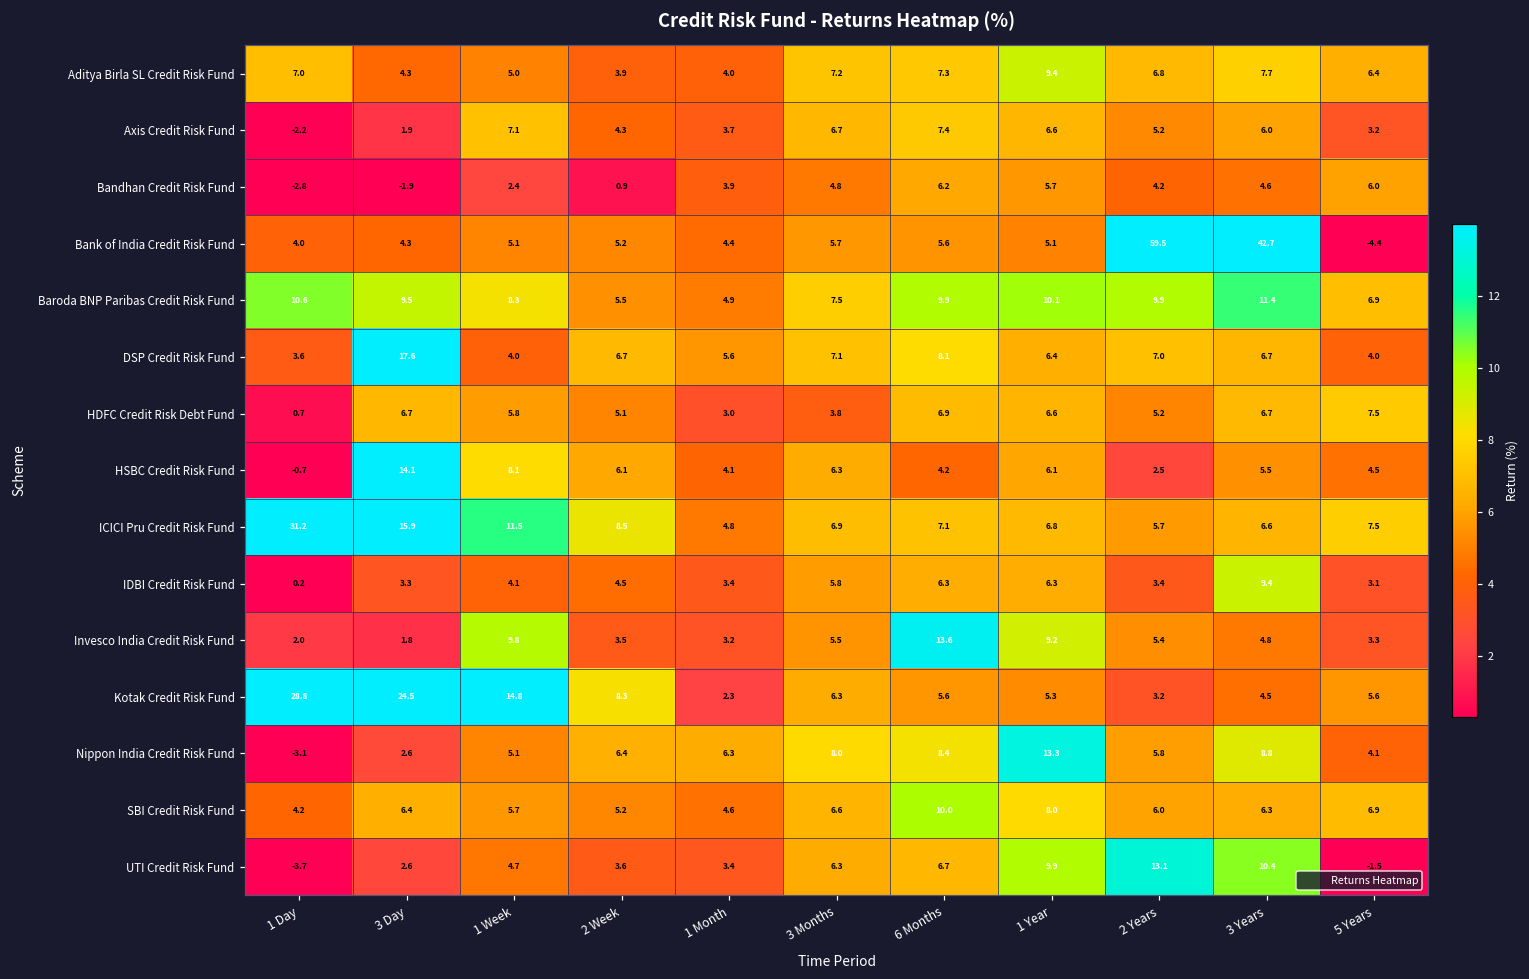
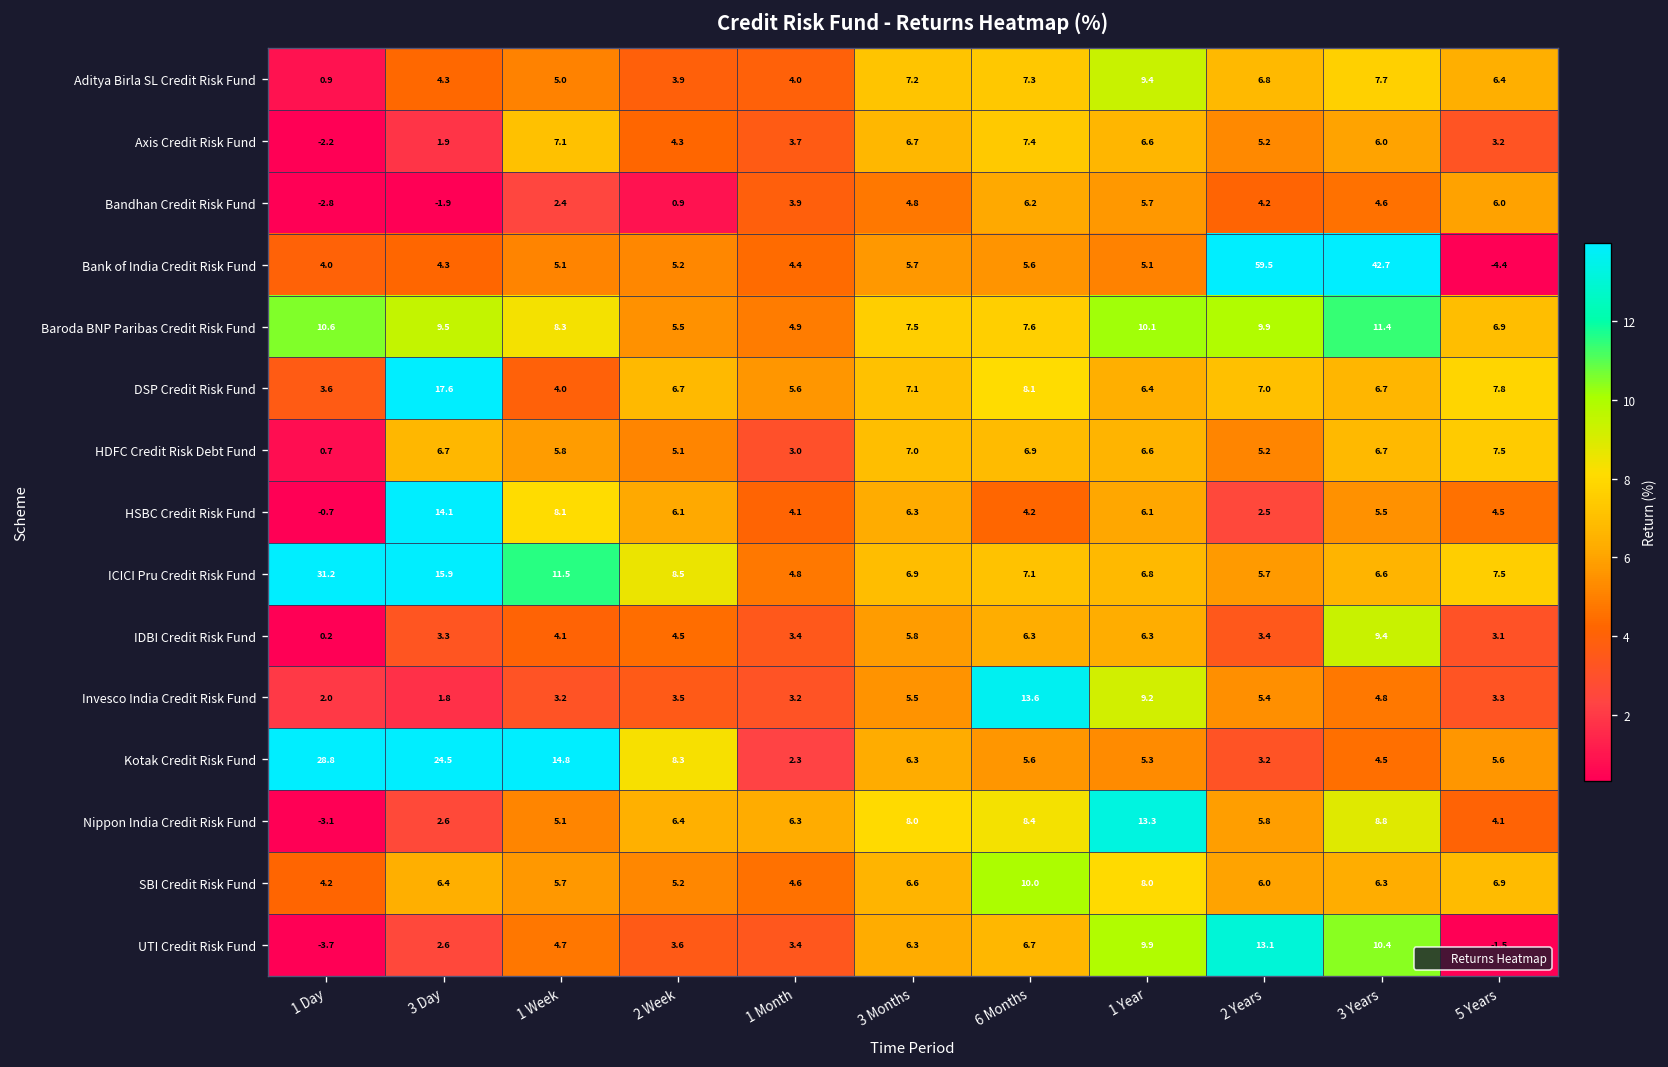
Aditya Birla SL Credit Risk Fund, 1 Day: 7.0 -> 0.9
Baroda BNP Paribas Credit Risk Fund, 6 Months: 9.9 -> 7.6
DSP Credit Risk Fund, 5 Years: 4.0 -> 7.8
HDFC Credit Risk Debt Fund, 3 Months: 3.8 -> 7.0
Invesco India Credit Risk Fund, 1 Week: 9.8 -> 3.2
